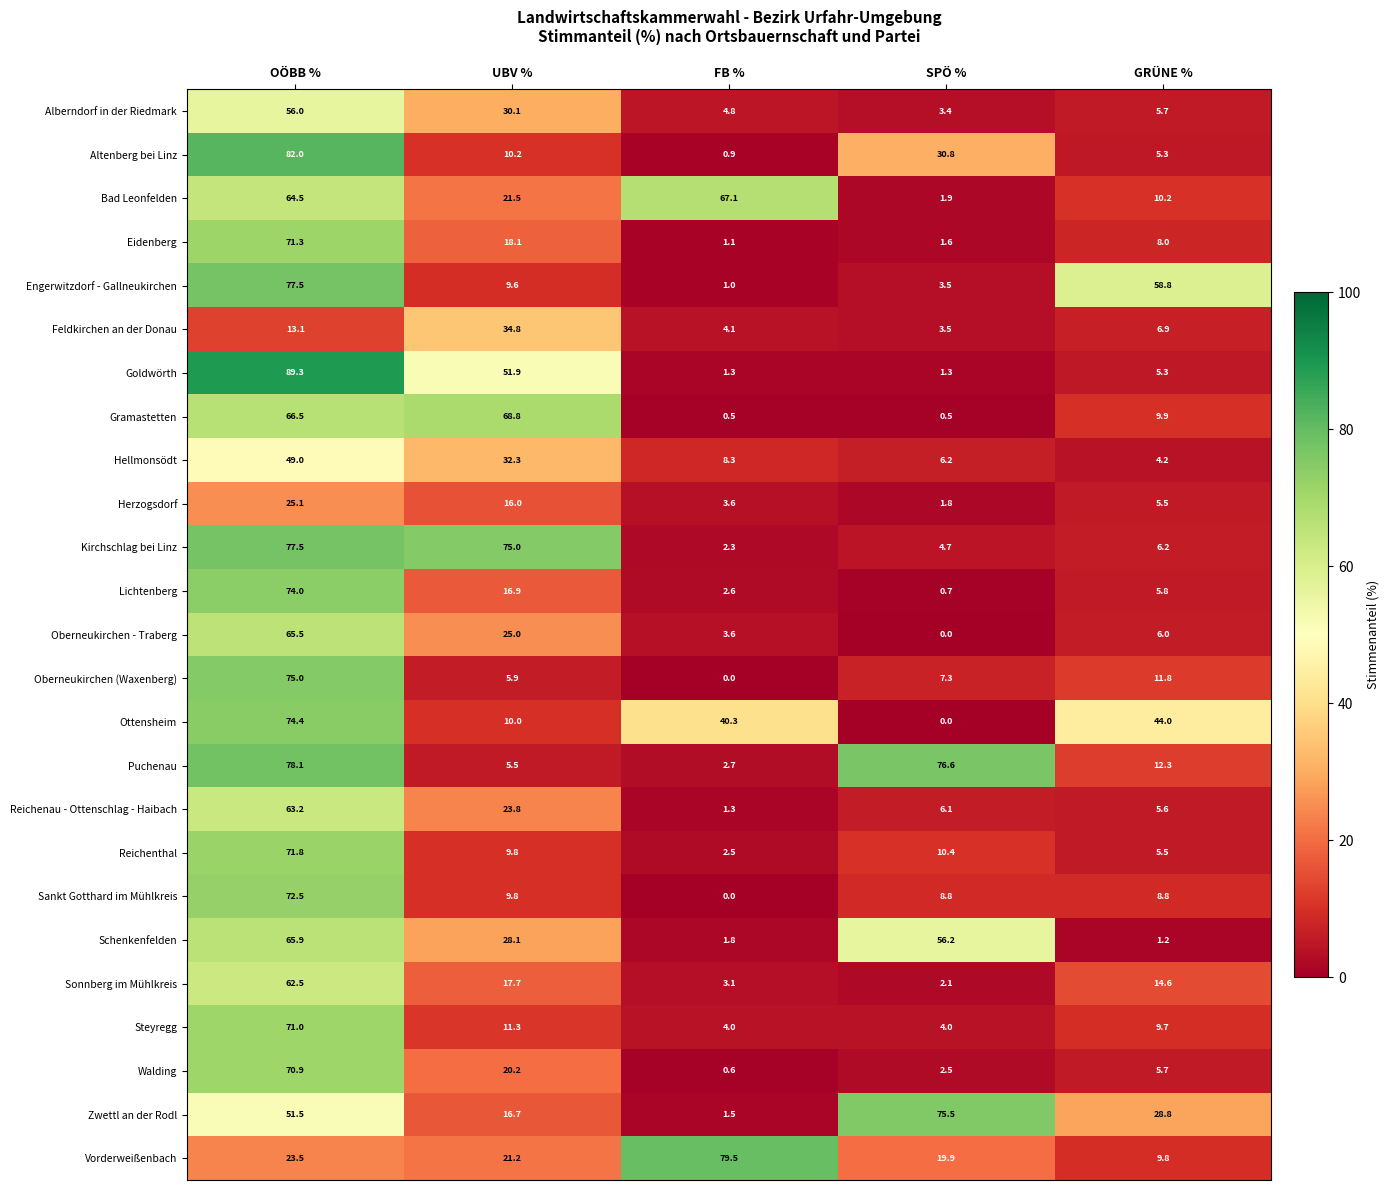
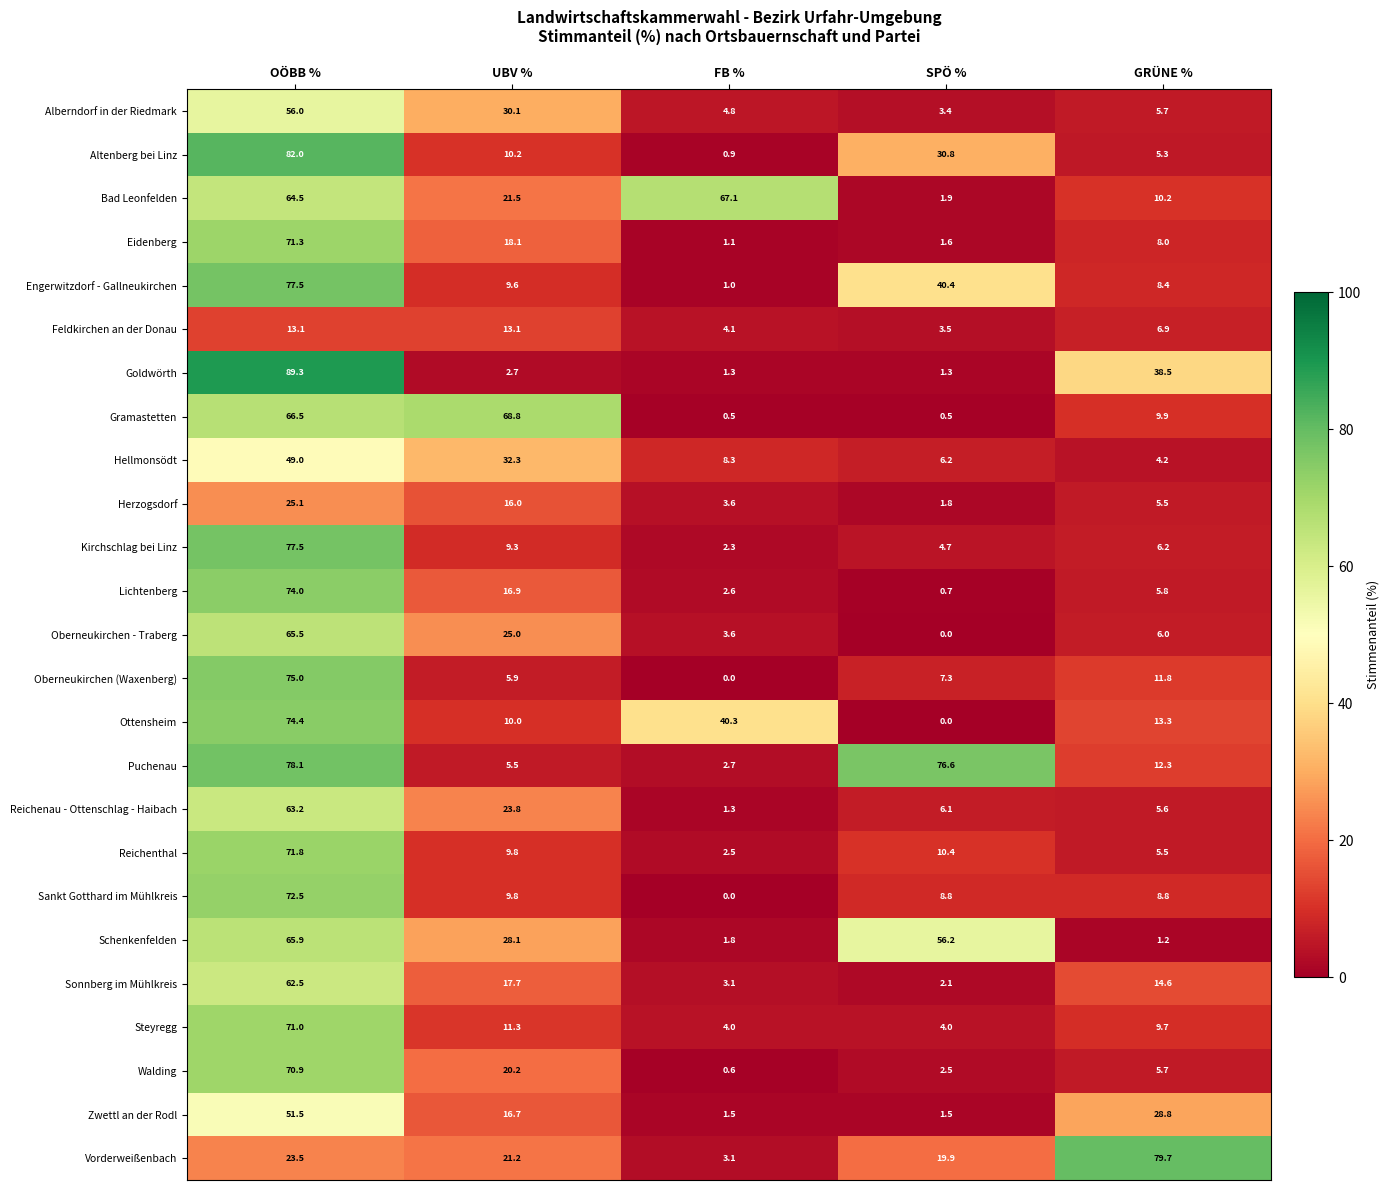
Engerwitzdorf - Gallneukirchen, SPÖ %: 3.5 -> 40.4
Engerwitzdorf - Gallneukirchen, GRÜNE %: 58.8 -> 8.4
Feldkirchen an der Donau, UBV %: 34.8 -> 13.1
Goldwörth, UBV %: 51.9 -> 2.7
Goldwörth, GRÜNE %: 5.3 -> 38.5
Kirchschlag bei Linz, UBV %: 75.0 -> 9.3
Ottensheim, GRÜNE %: 44.0 -> 13.3
Zwettl an der Rodl, SPÖ %: 75.5 -> 1.5
Vorderweißenbach, FB %: 79.5 -> 3.1
Vorderweißenbach, GRÜNE %: 9.8 -> 79.7
